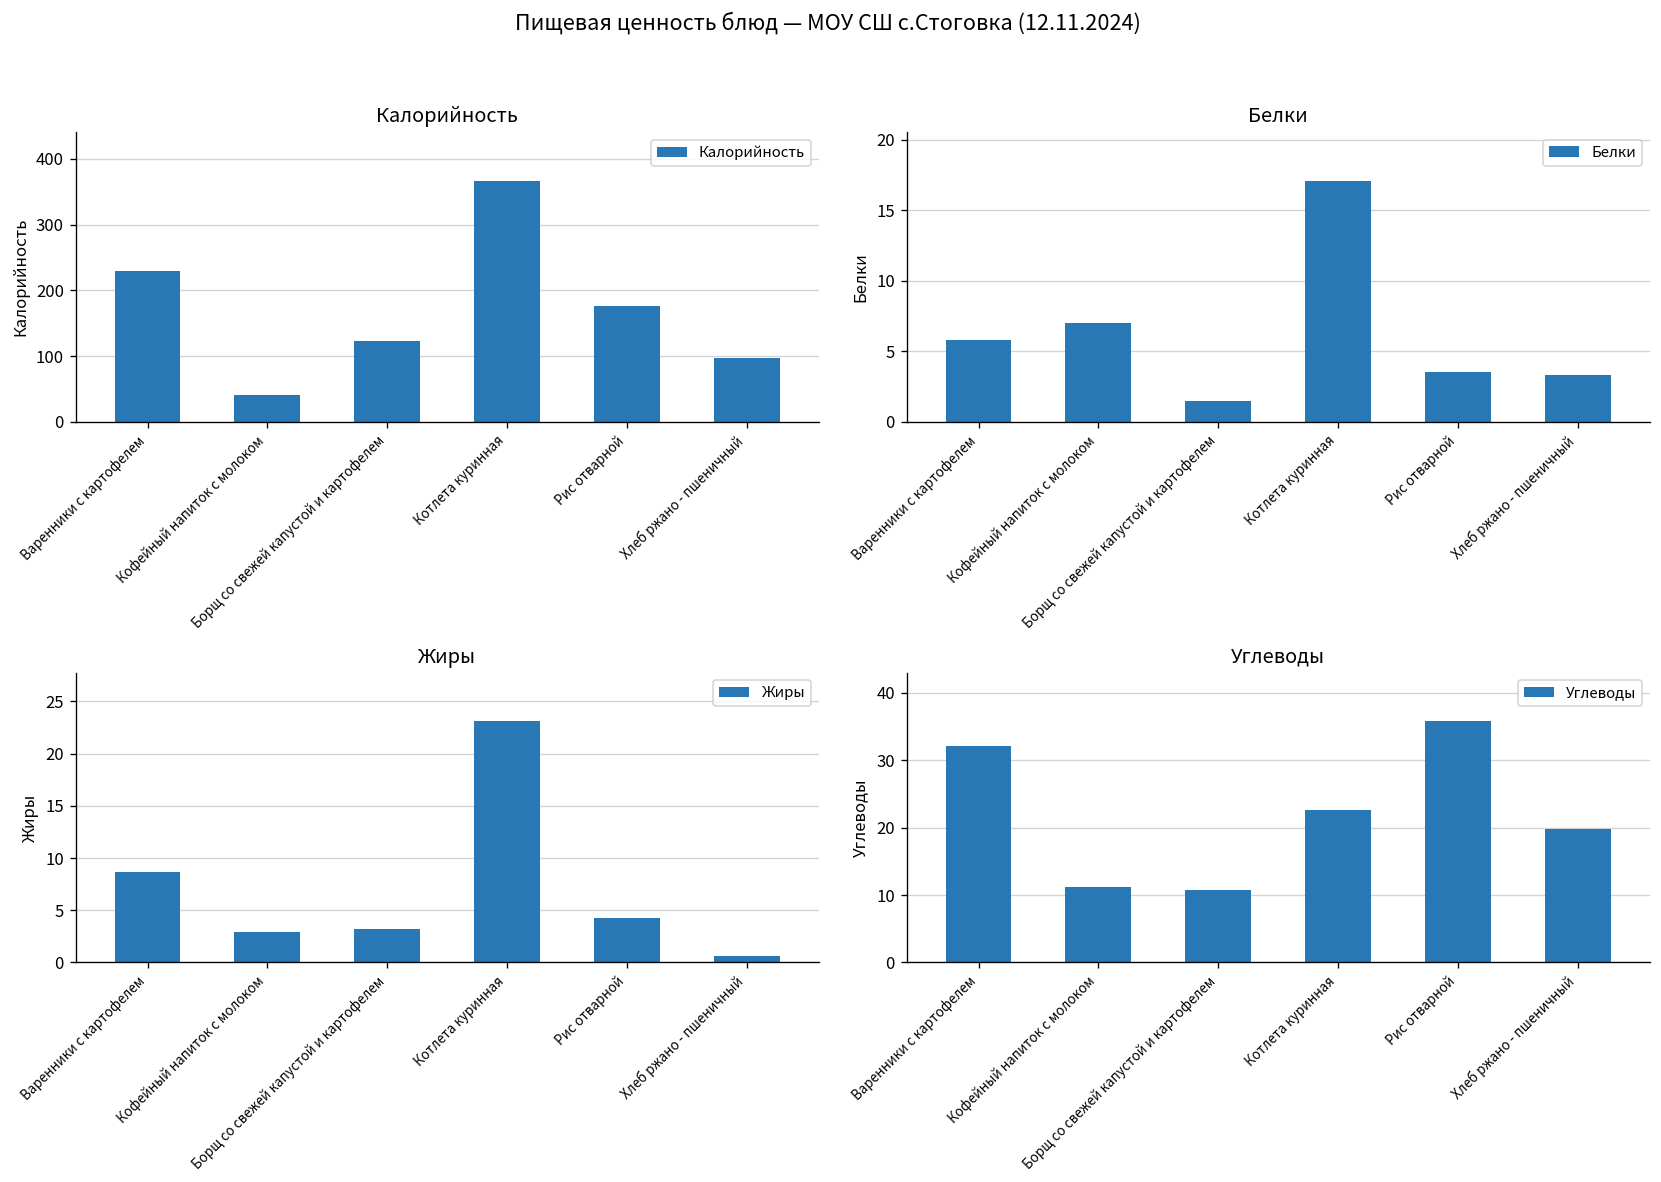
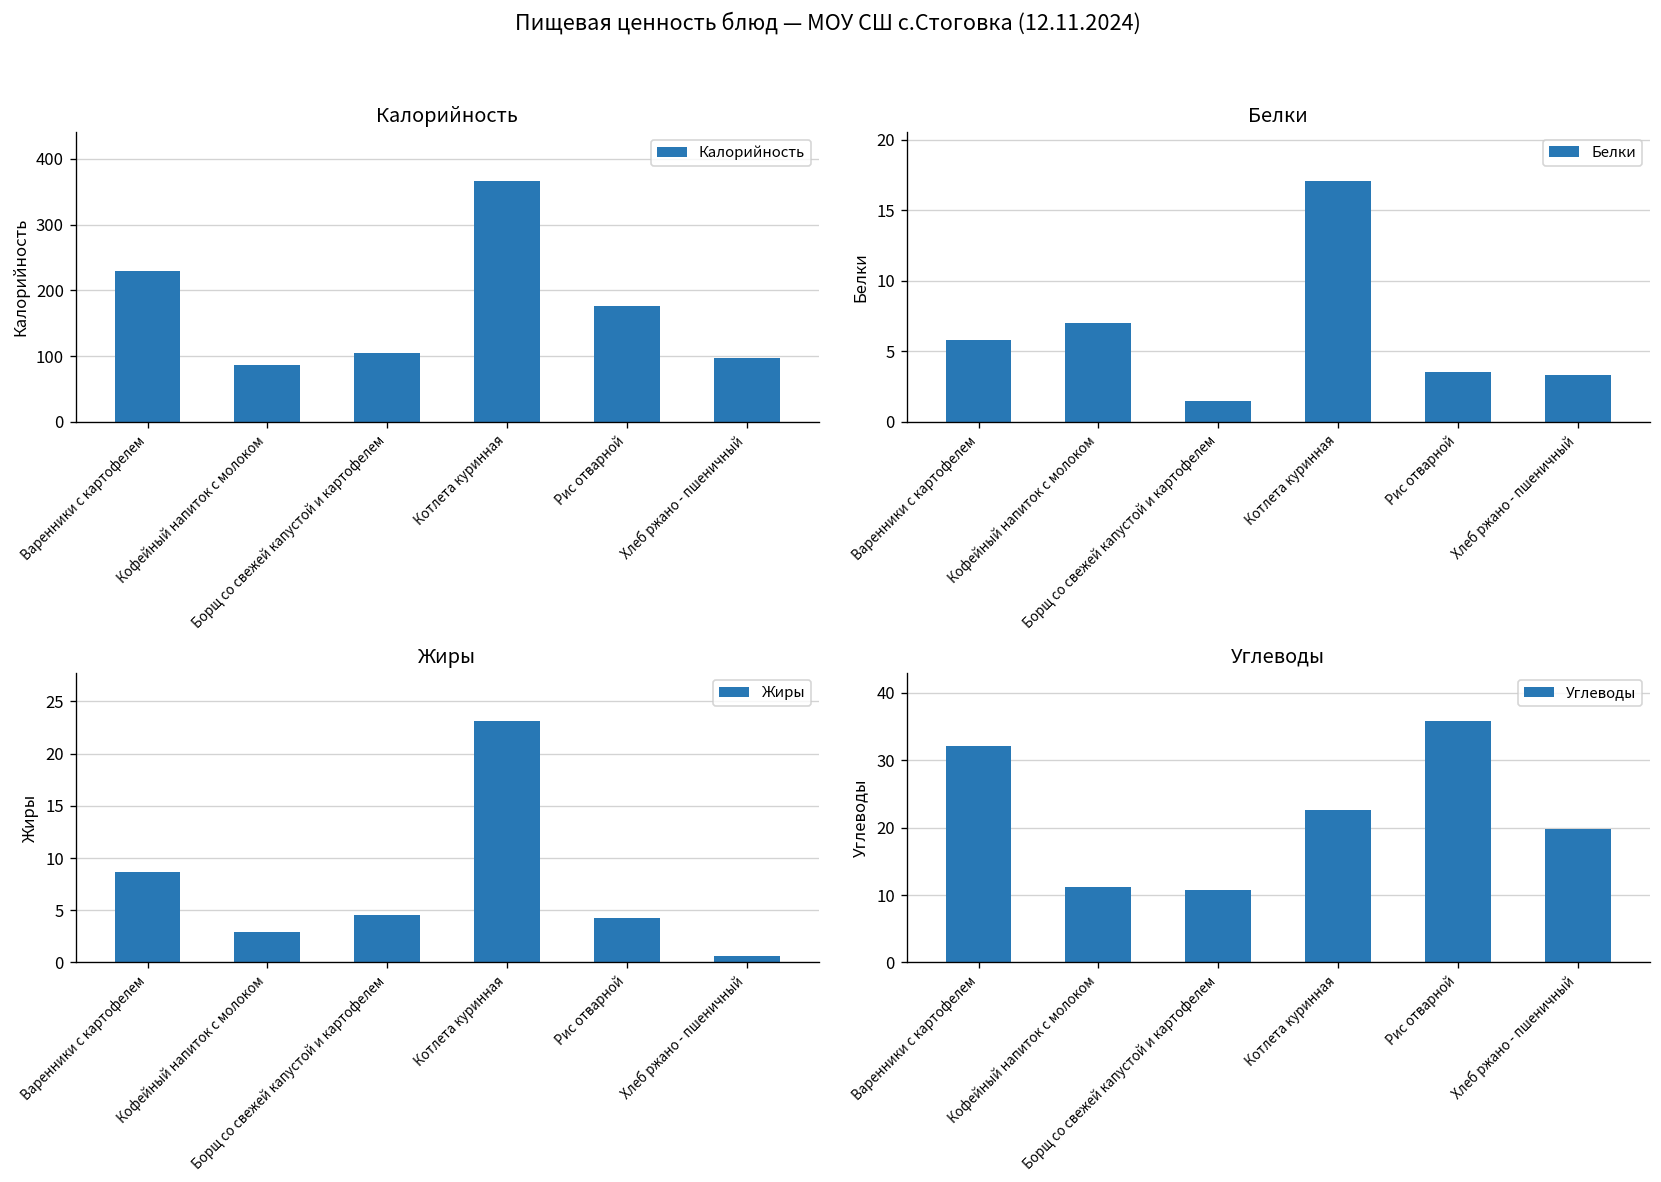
Калорийность, Кофейный напиток с молоком: 40 -> 90
Калорийность, Борщ со свежей капустой и картофелем: 120 -> 100
Жиры, Борщ со свежей капустой и картофелем: 3 -> 5
